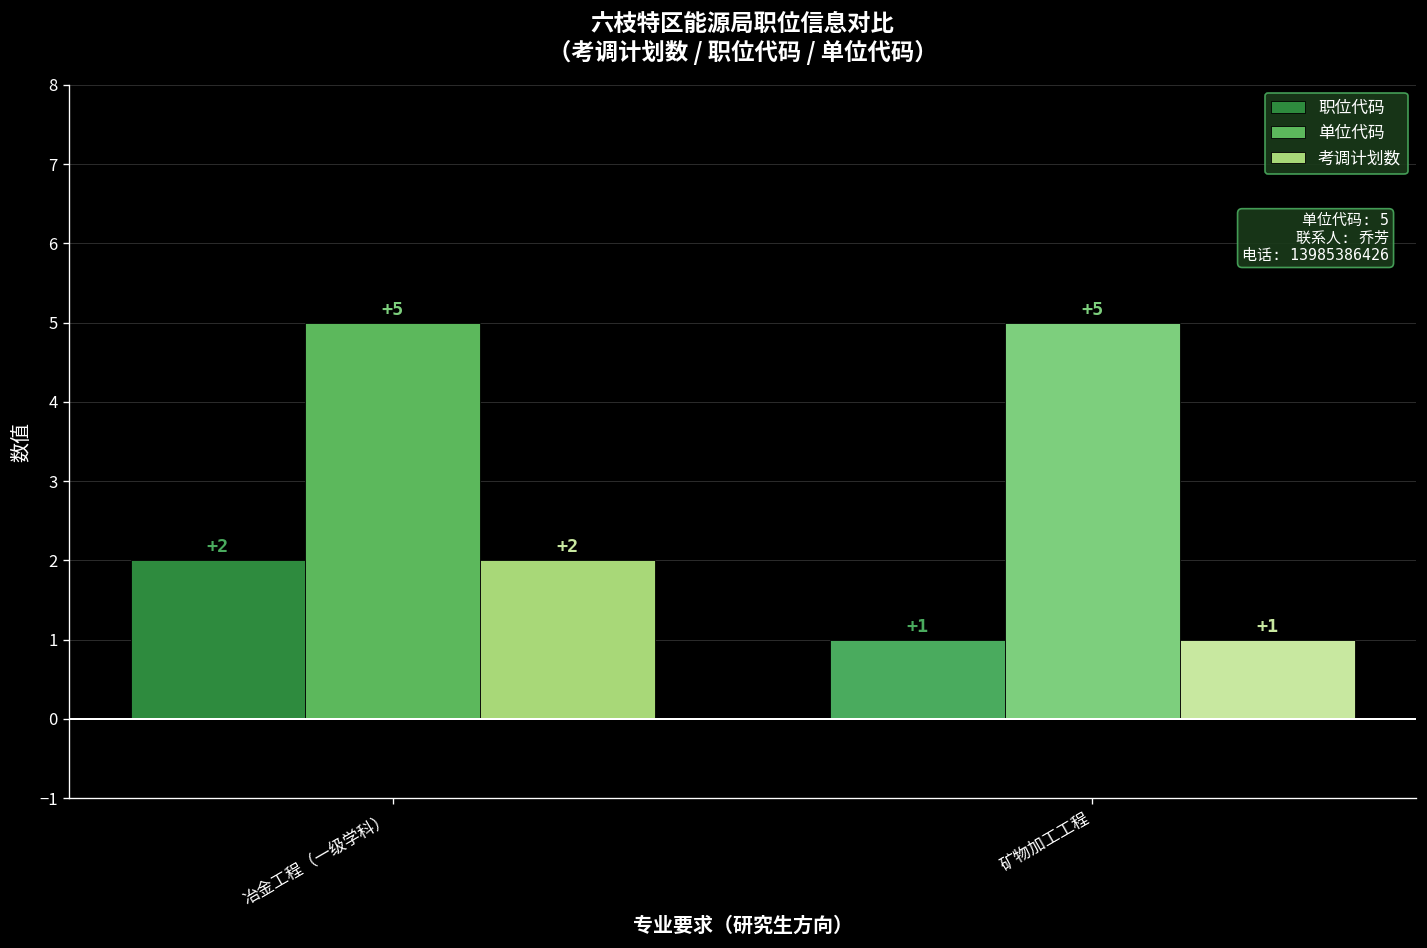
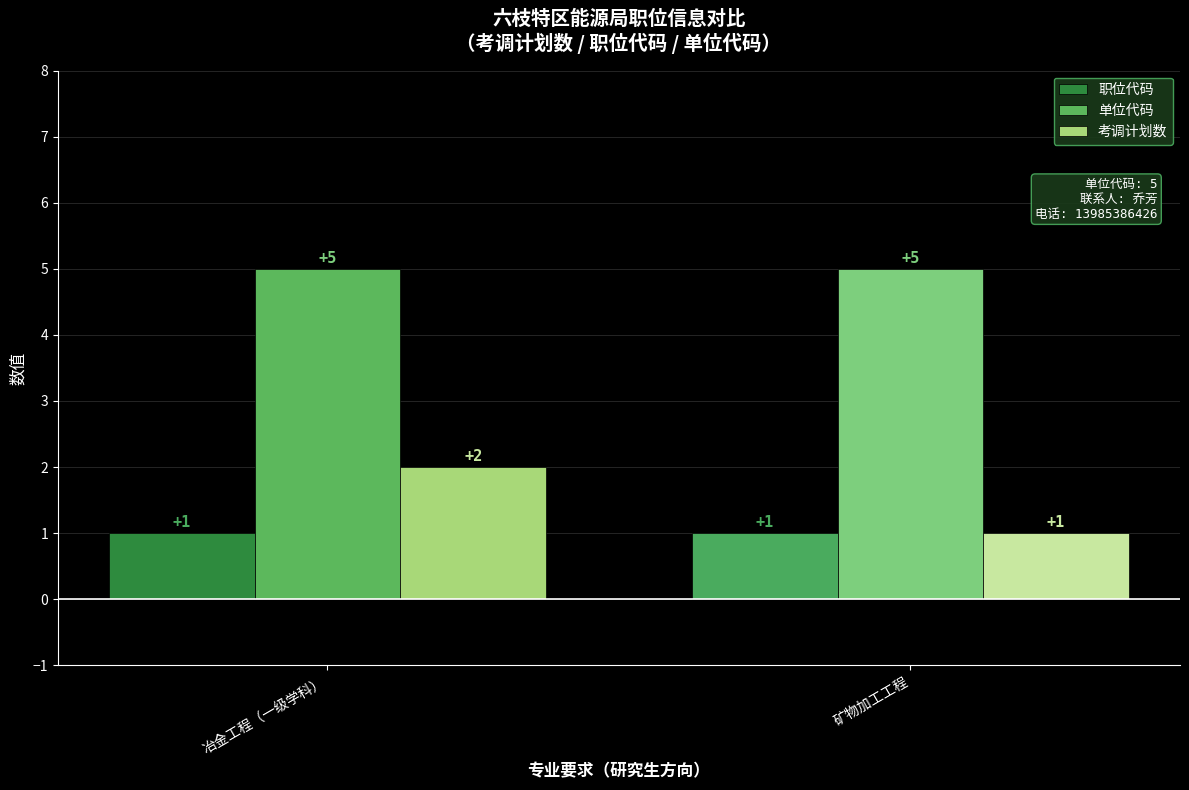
职位代码, 冶金工程（一级学科）: +2 -> +1
